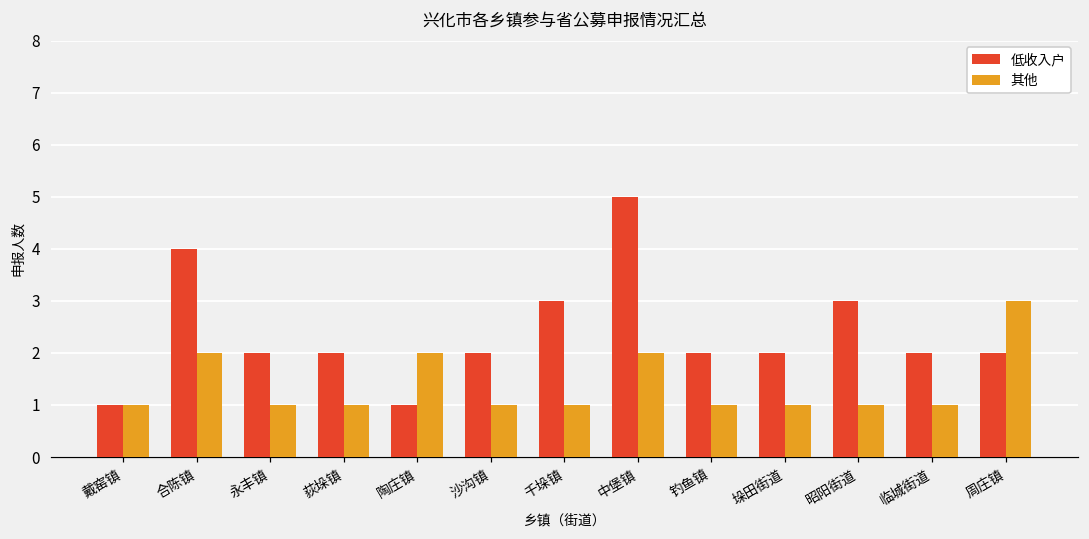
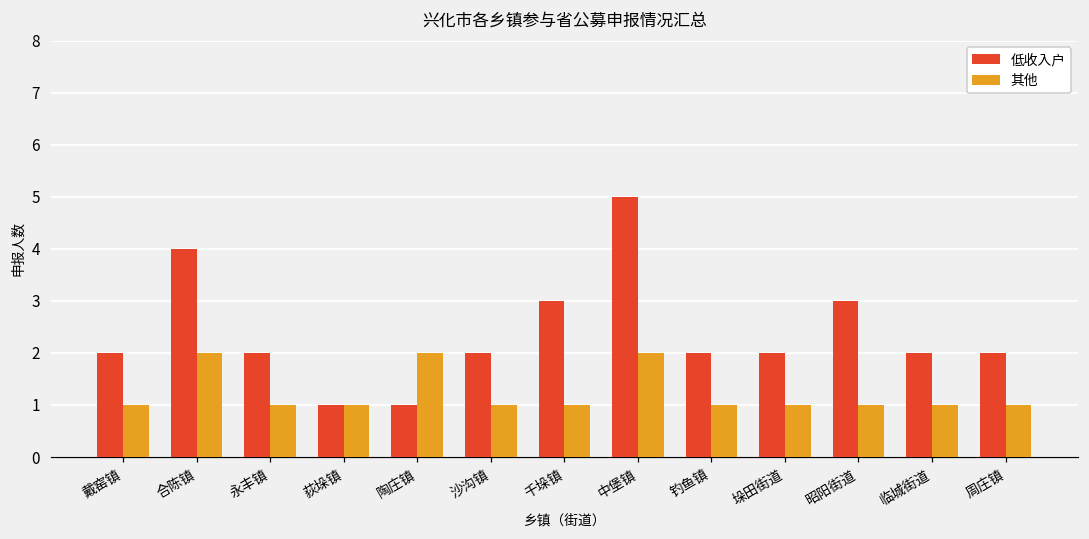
低收入户, 戴窑镇: 1 -> 2
低收入户, 荻垛镇: 2 -> 1
其他, 周庄镇: 3 -> 1
